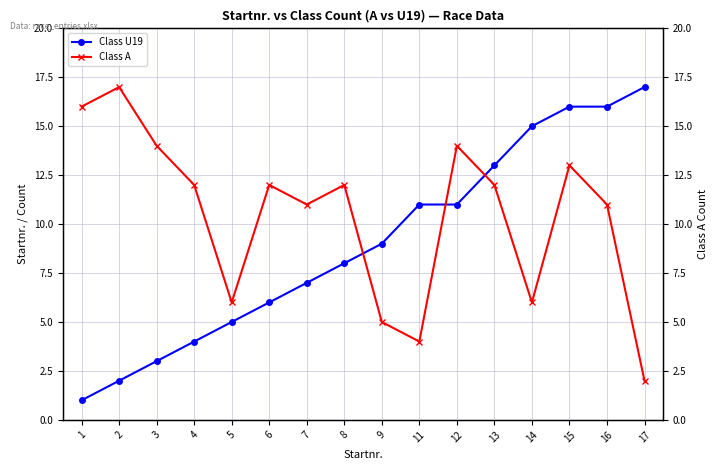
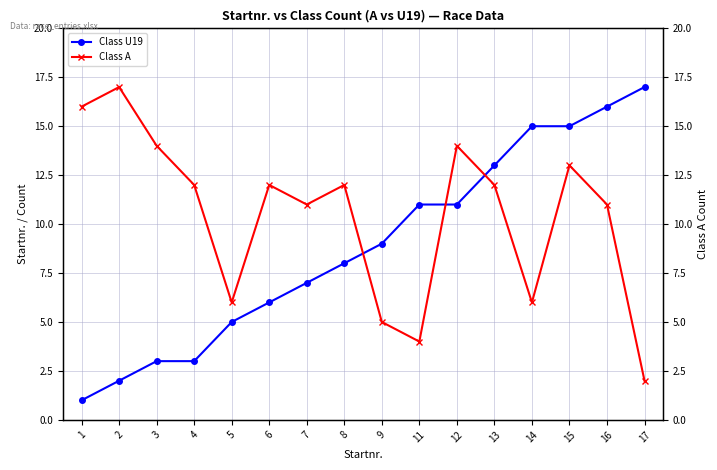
Class U19, 4: 4 -> 3
Class U19, 15: 16 -> 15
